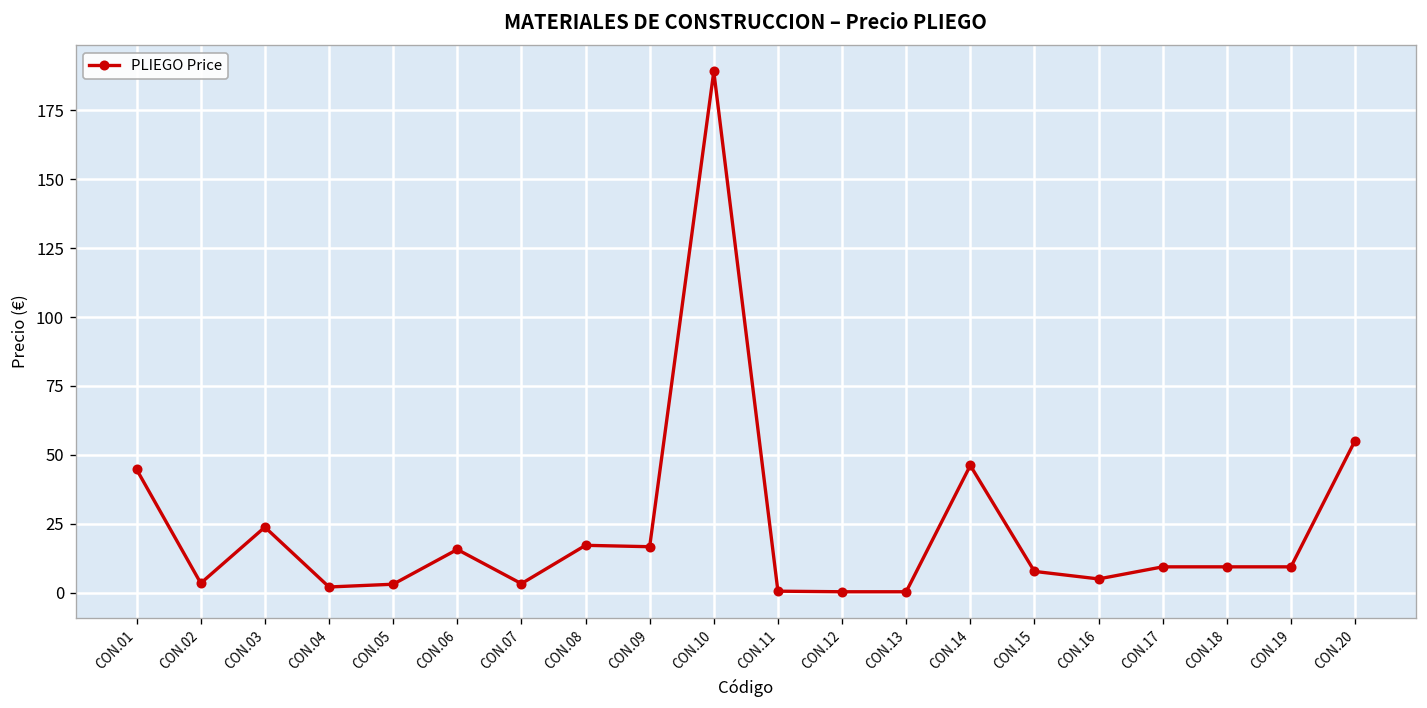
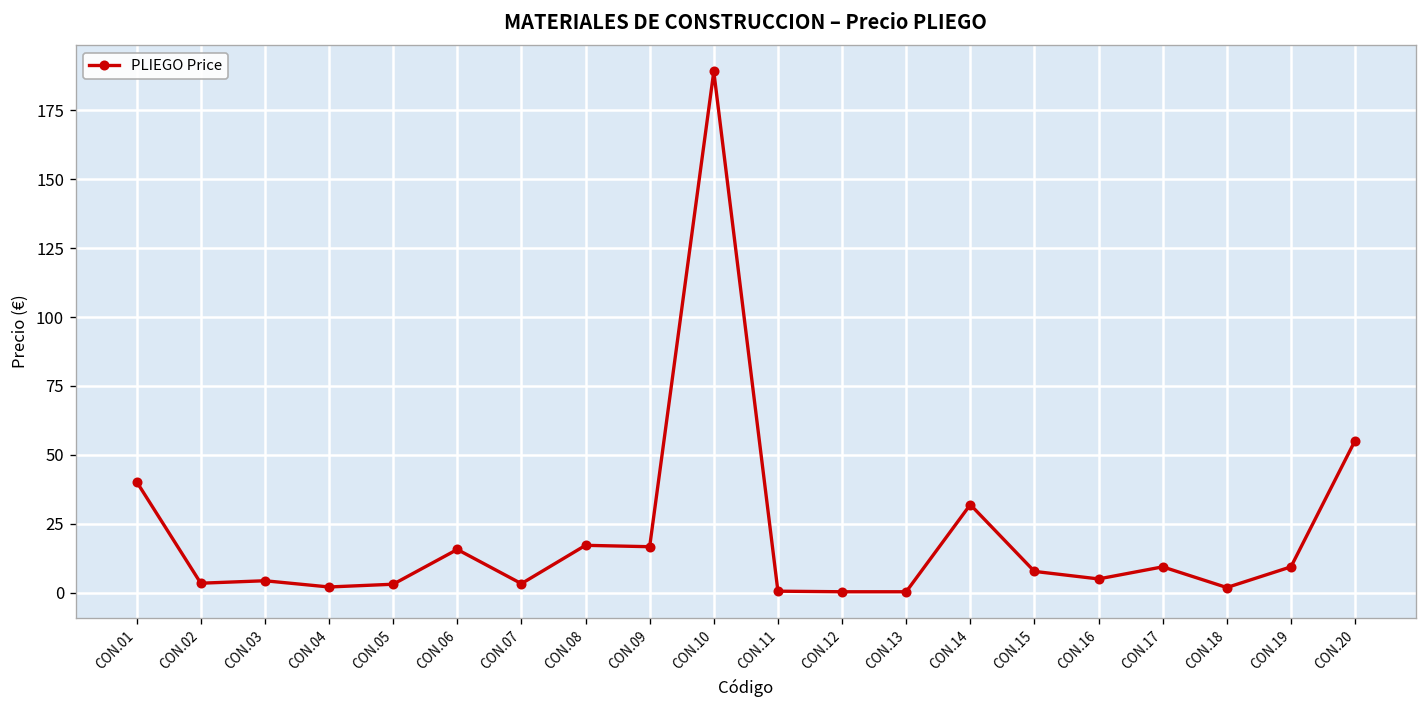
CON.01: 45 -> 40
CON.03: 24 -> 4
CON.14: 46 -> 32
CON.18: 9 -> 2
